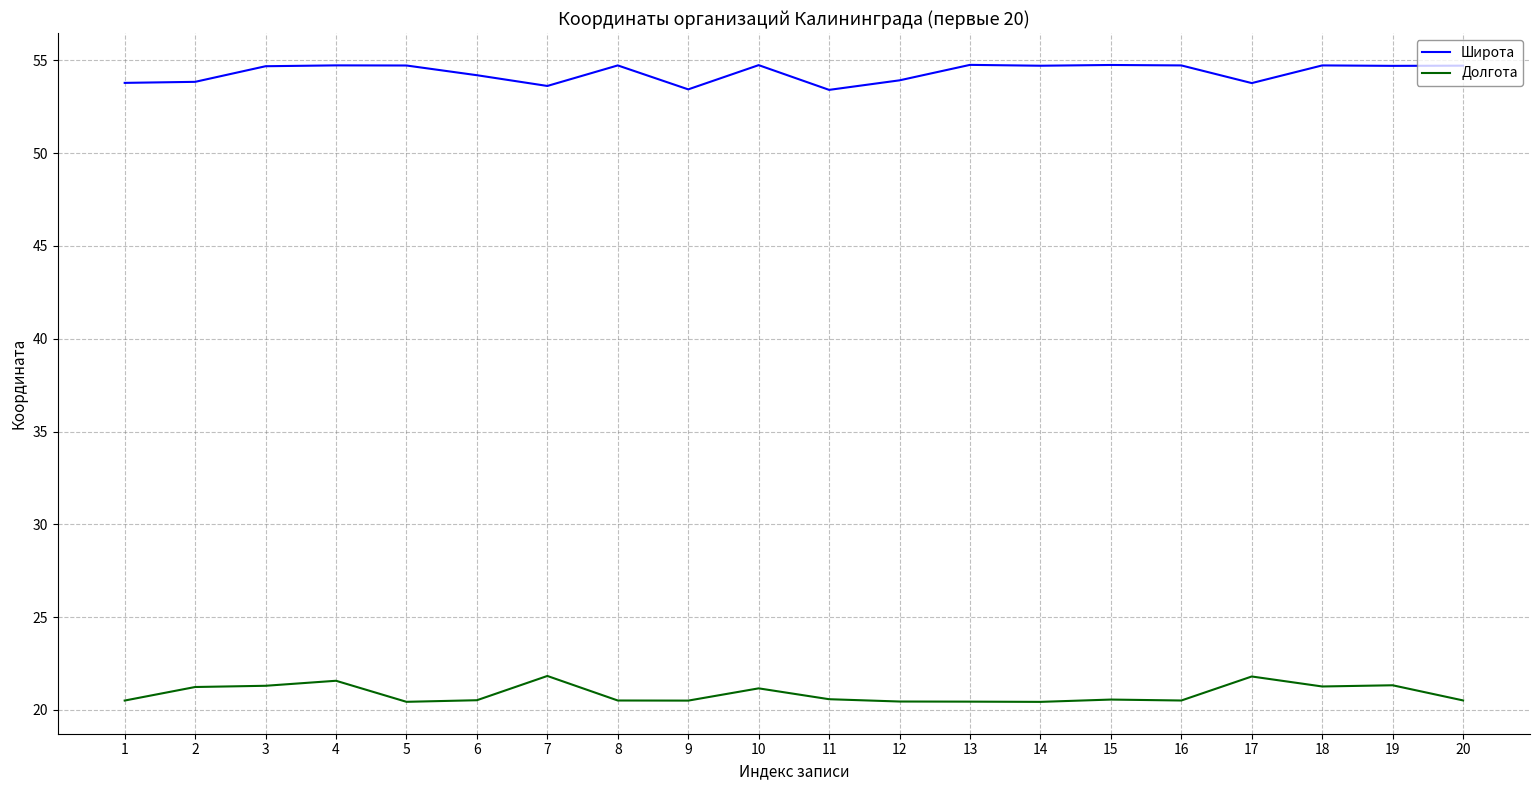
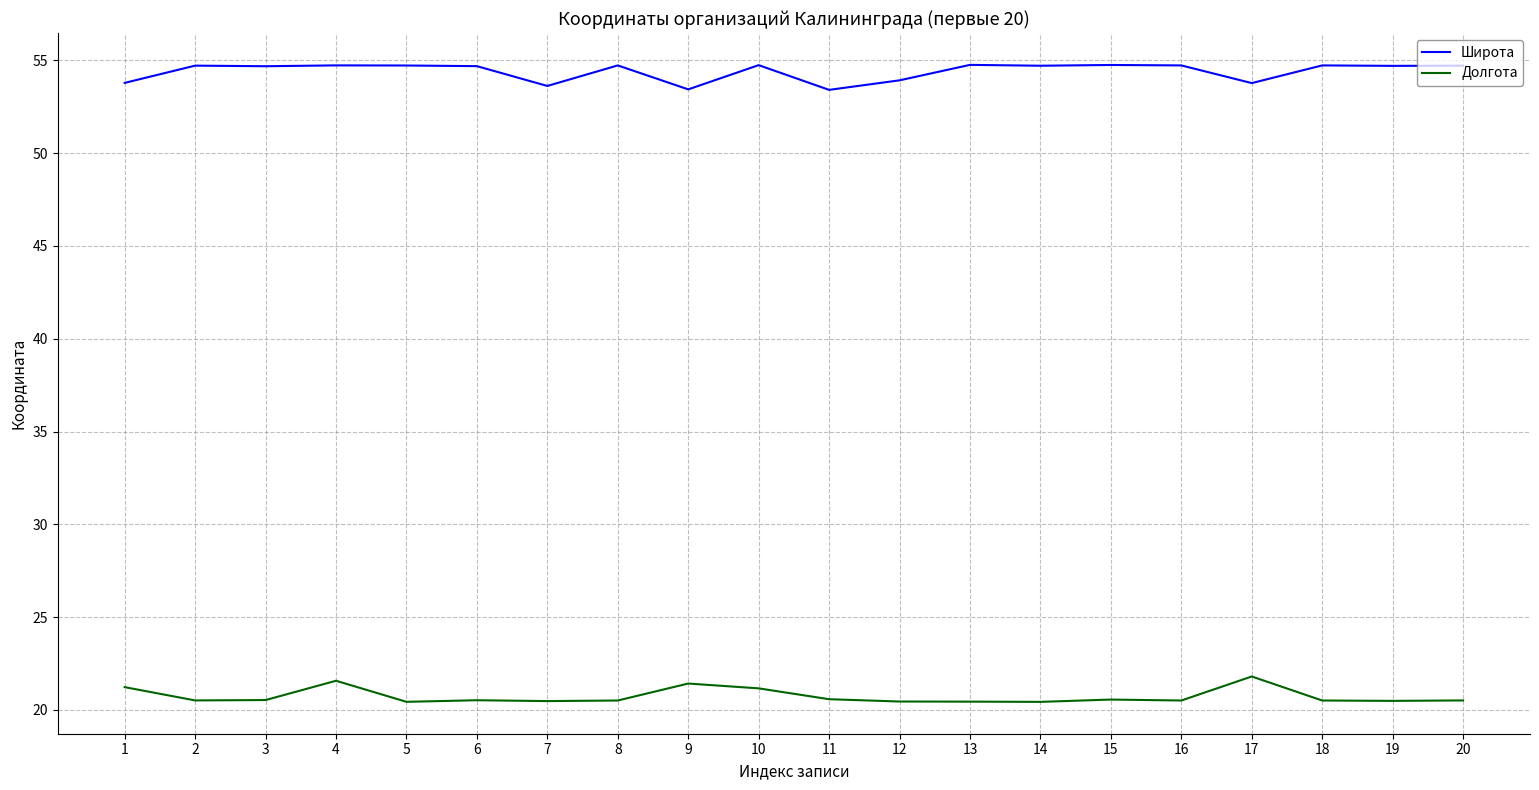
Долгота, 1: 20.5 -> 21.2
Широта, 2: 53.8 -> 54.7
Долгота, 2: 21.2 -> 20.5
Долгота, 3: 21.3 -> 20.5
Широта, 6: 54.2 -> 54.7
Долгота, 7: 21.8 -> 20.5
Долгота, 9: 20.5 -> 21.4
Долгота, 18: 21.3 -> 20.5
Долгота, 19: 21.3 -> 20.5
